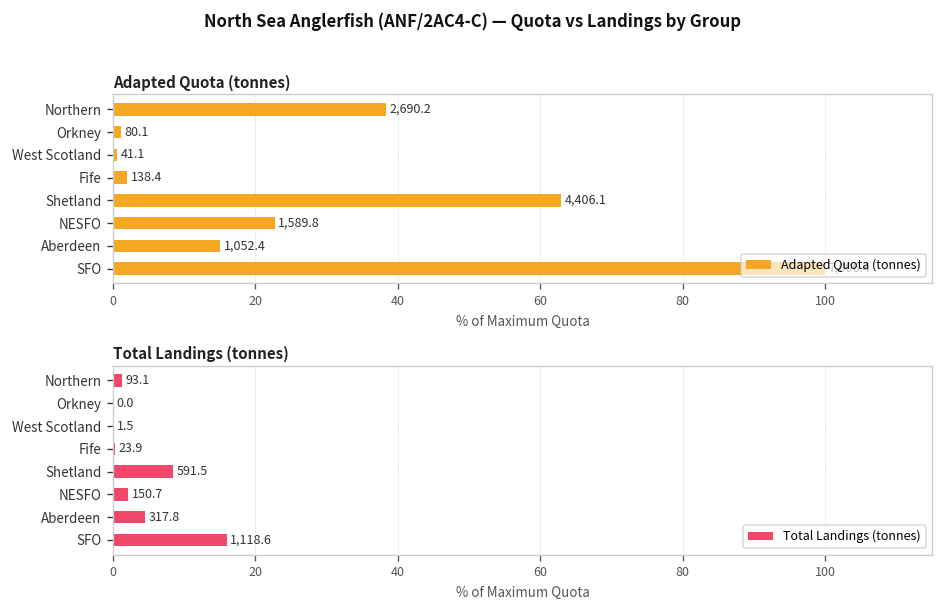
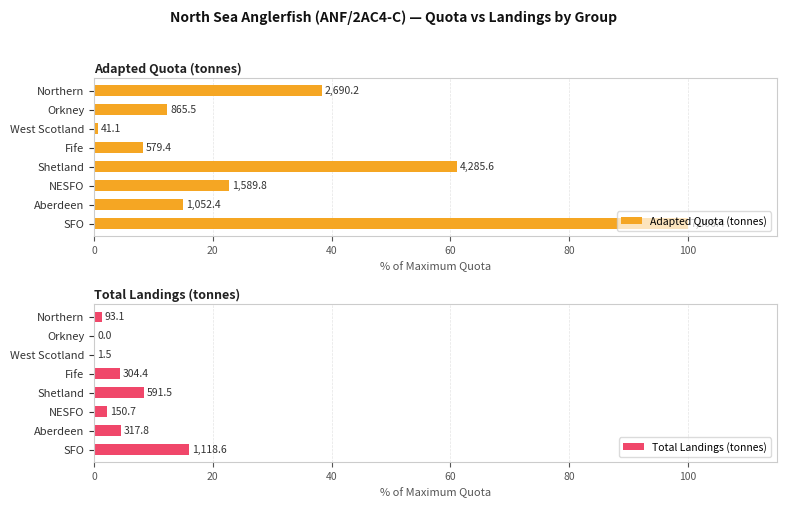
Adapted Quota (tonnes), Orkney: 80.1 -> 865.5
Adapted Quota (tonnes), Fife: 138.4 -> 579.4
Adapted Quota (tonnes), Shetland: 4,406.1 -> 4,285.6
Total Landings (tonnes), Fife: 23.9 -> 304.4
